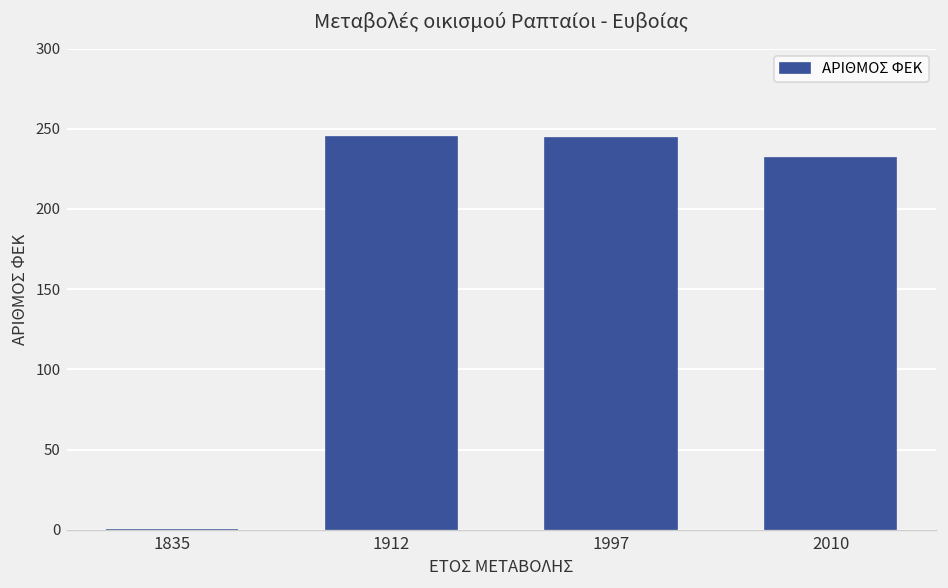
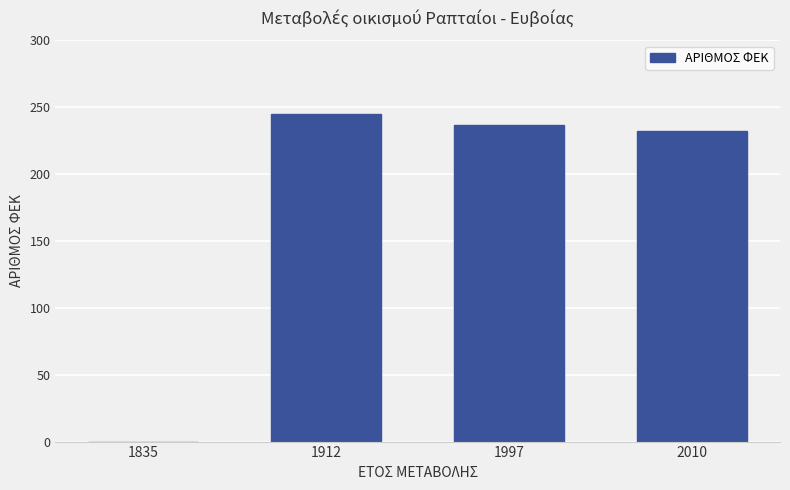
1997: 244 -> 237
